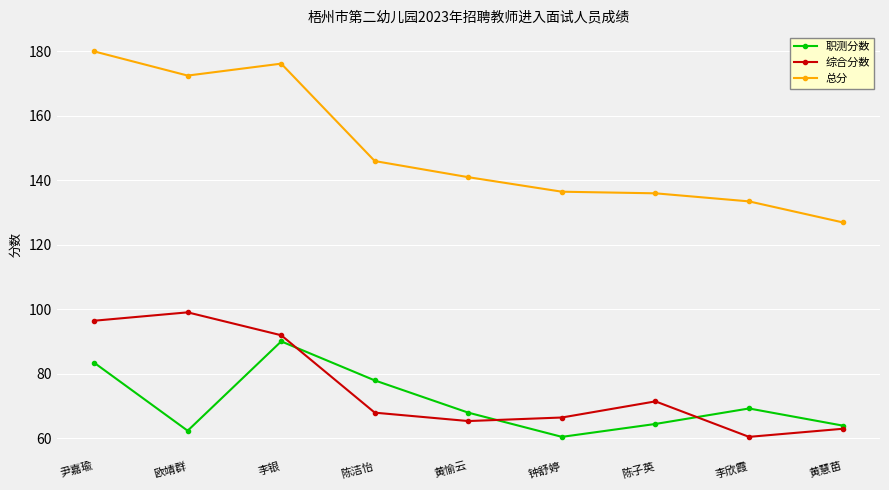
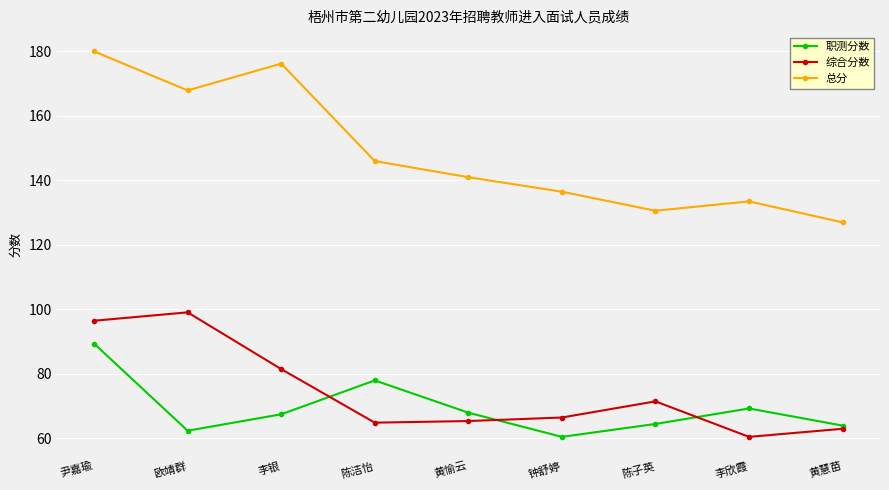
职测分数, 尹嘉瑜: 84 -> 89
总分, 欧靖群: 173 -> 168
职测分数, 李银: 90 -> 68
综合分数, 李银: 92 -> 82
综合分数, 陈洁怡: 68 -> 65
总分, 陈子英: 136 -> 131
